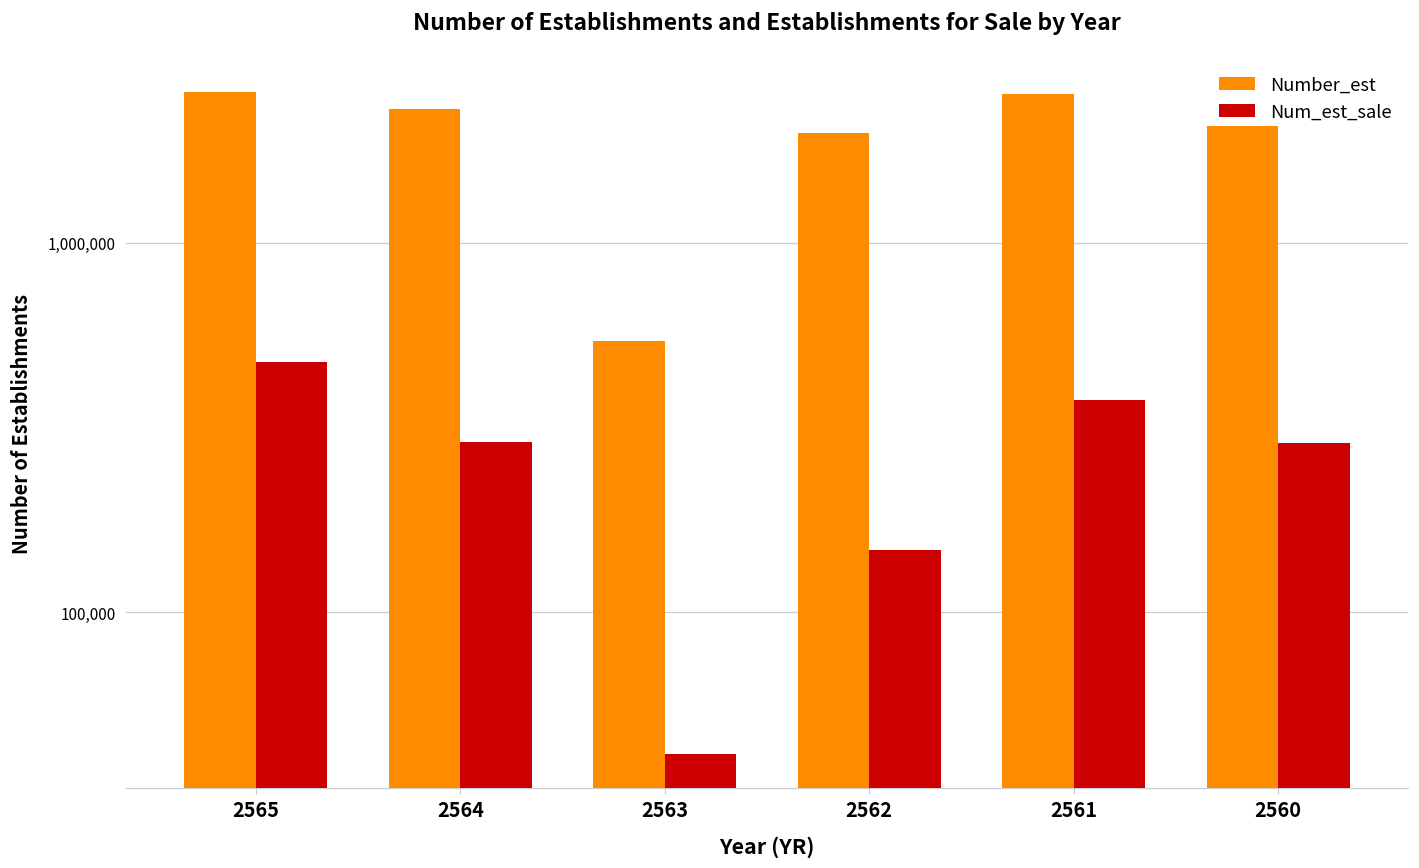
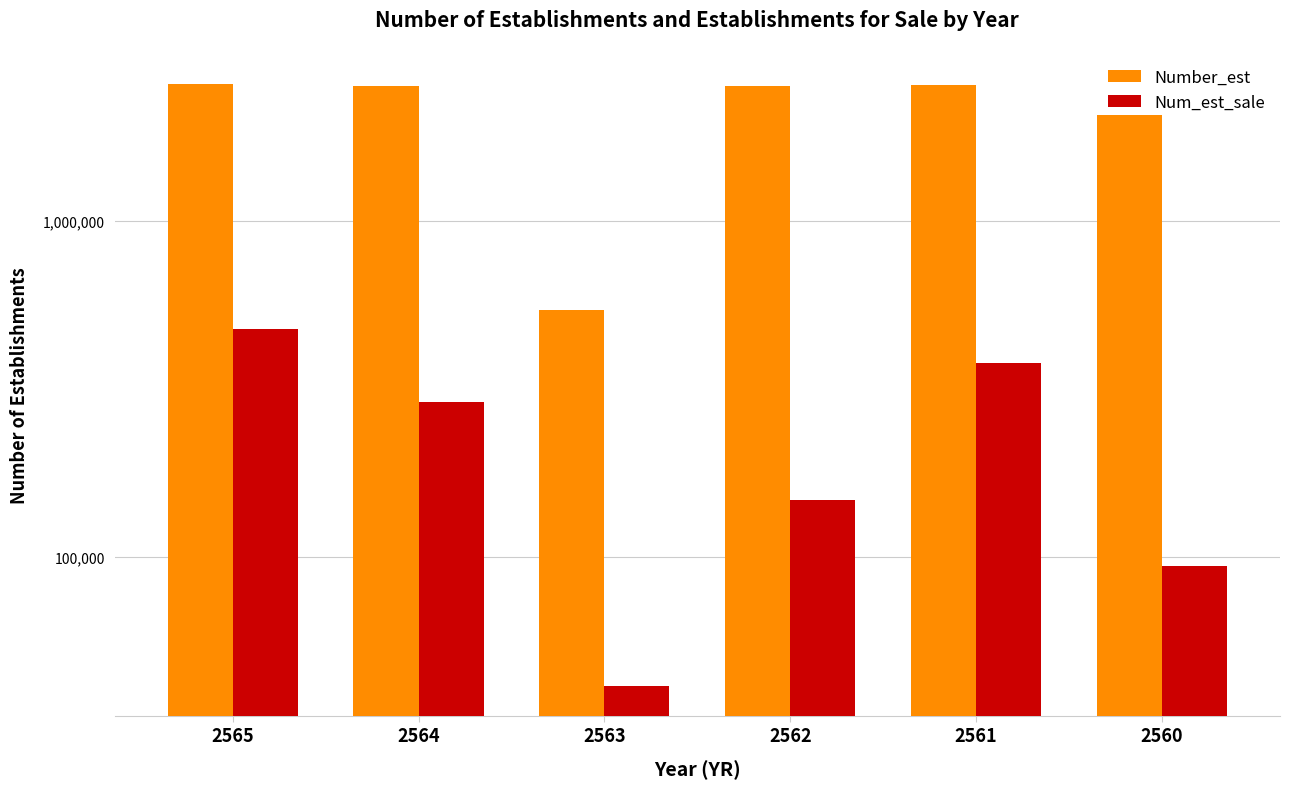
Number_est, 2564: 2,300,000 -> 2,500,000
Number_est, 2562: 2,000,000 -> 2,500,000
Num_est_sale, 2560: 290,000 -> 94,000
